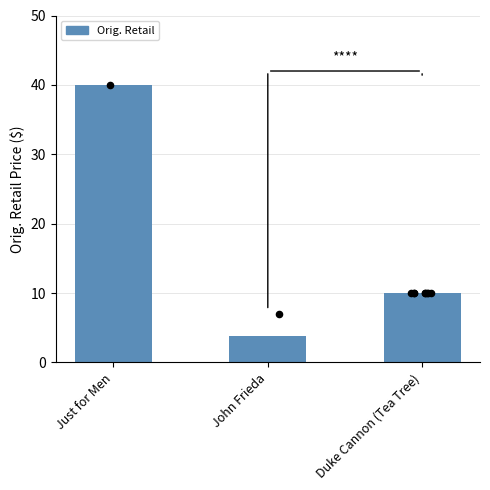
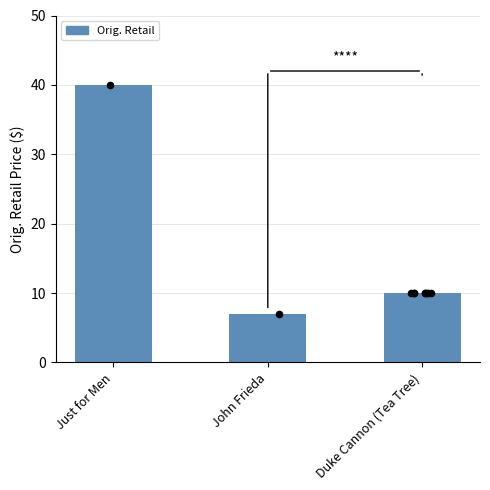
Orig. Retail, John Frieda: 4 -> 7
